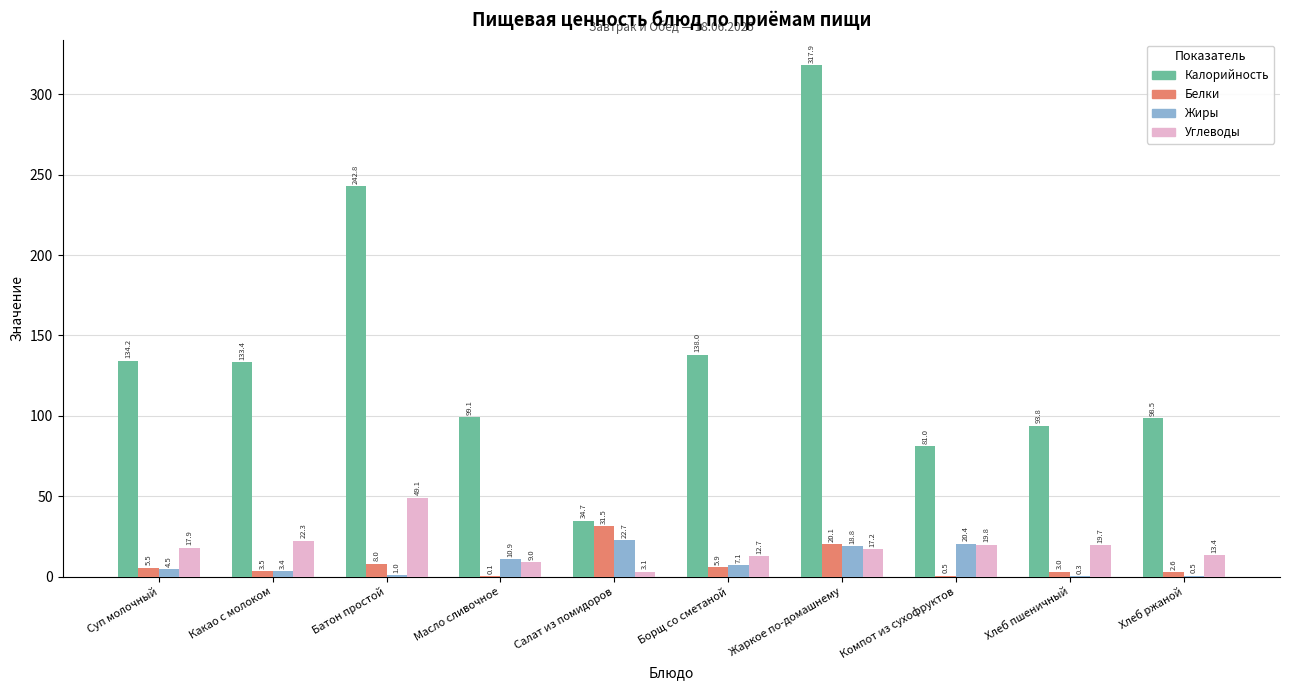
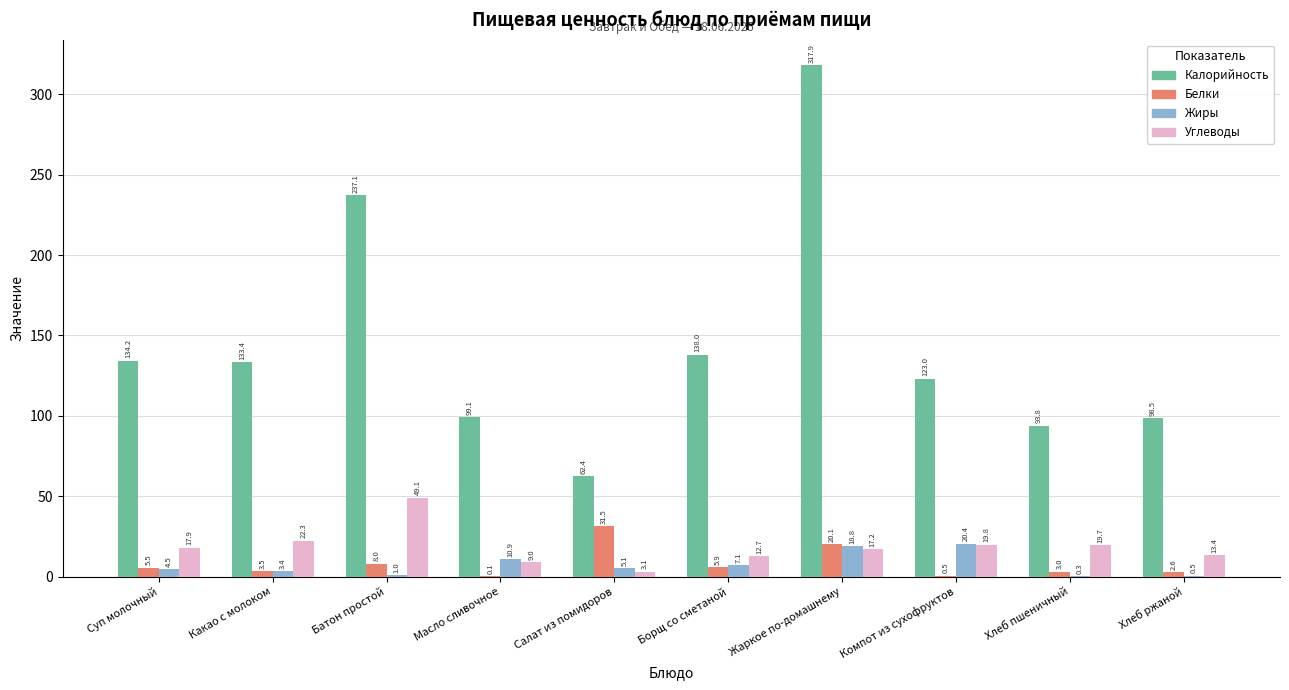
Калорийность, Батон простой: 242.8 -> 237.1
Калорийность, Салат из помидоров: 34.7 -> 62.4
Жиры, Салат из помидоров: 22.7 -> 5.1
Калорийность, Компот из сухофруктов: 81.0 -> 123.0
